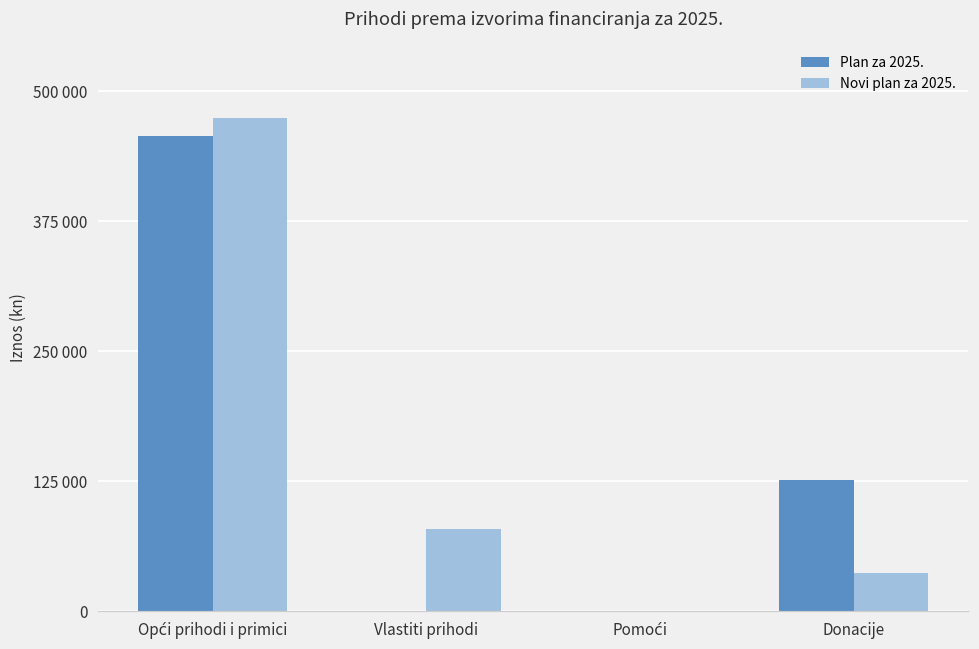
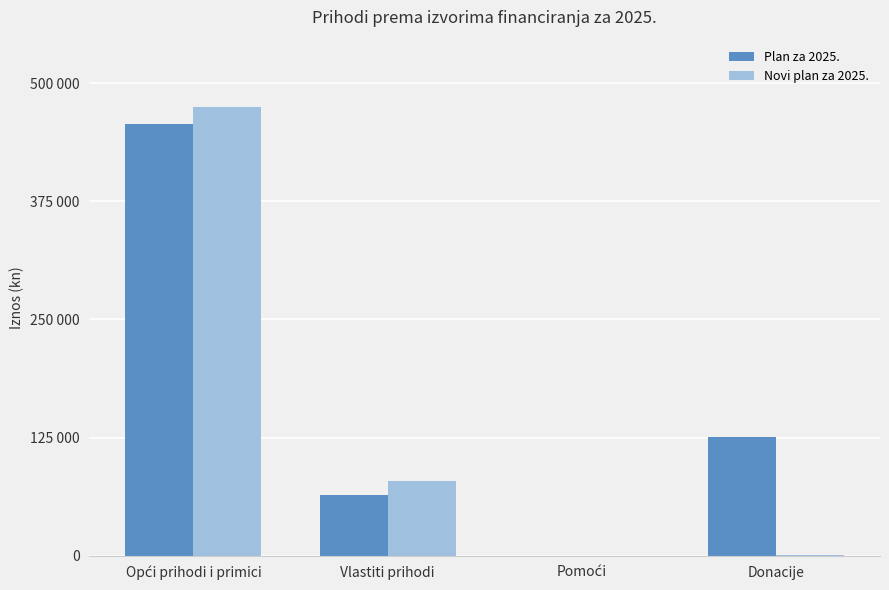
Plan za 2025., Vlastiti prihodi: 0 -> 60000
Novi plan za 2025., Donacije: 40000 -> 0
